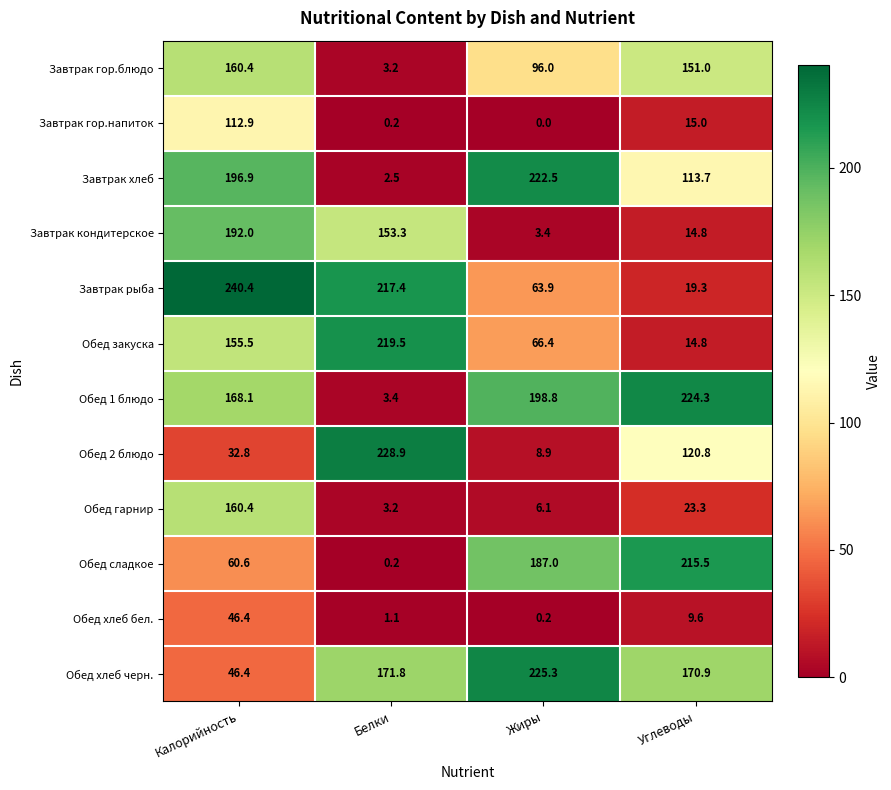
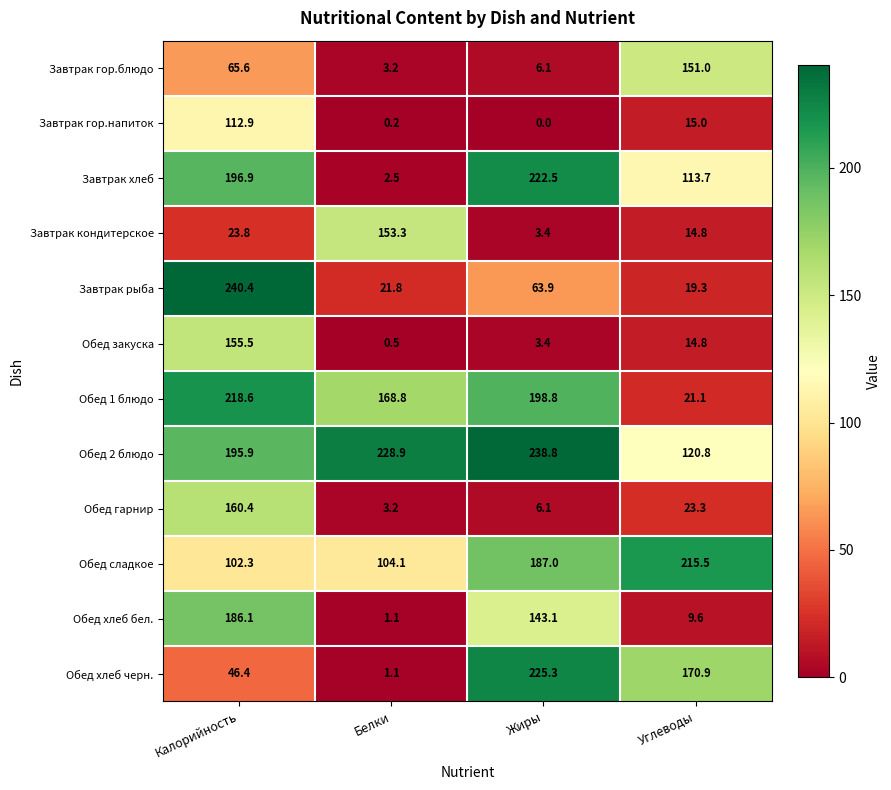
Завтрак гор.блюдо, Калорийность: 160.4 -> 65.6
Завтрак гор.блюдо, Жиры: 96.0 -> 6.1
Завтрак кондитерское, Калорийность: 192.0 -> 23.8
Завтрак рыба, Белки: 217.4 -> 21.8
Обед закуска, Белки: 219.5 -> 0.5
Обед закуска, Жиры: 66.4 -> 3.4
Обед 1 блюдо, Калорийность: 168.1 -> 218.6
Обед 1 блюдо, Белки: 3.4 -> 168.8
Обед 1 блюдо, Углеводы: 224.3 -> 21.1
Обед 2 блюдо, Калорийность: 32.8 -> 195.9
Обед 2 блюдо, Жиры: 8.9 -> 238.8
Обед сладкое, Калорийность: 60.6 -> 102.3
Обед сладкое, Белки: 0.2 -> 104.1
Обед хлеб бел., Калорийность: 46.4 -> 186.1
Обед хлеб бел., Жиры: 0.2 -> 143.1
Обед хлеб черн., Белки: 171.8 -> 1.1
